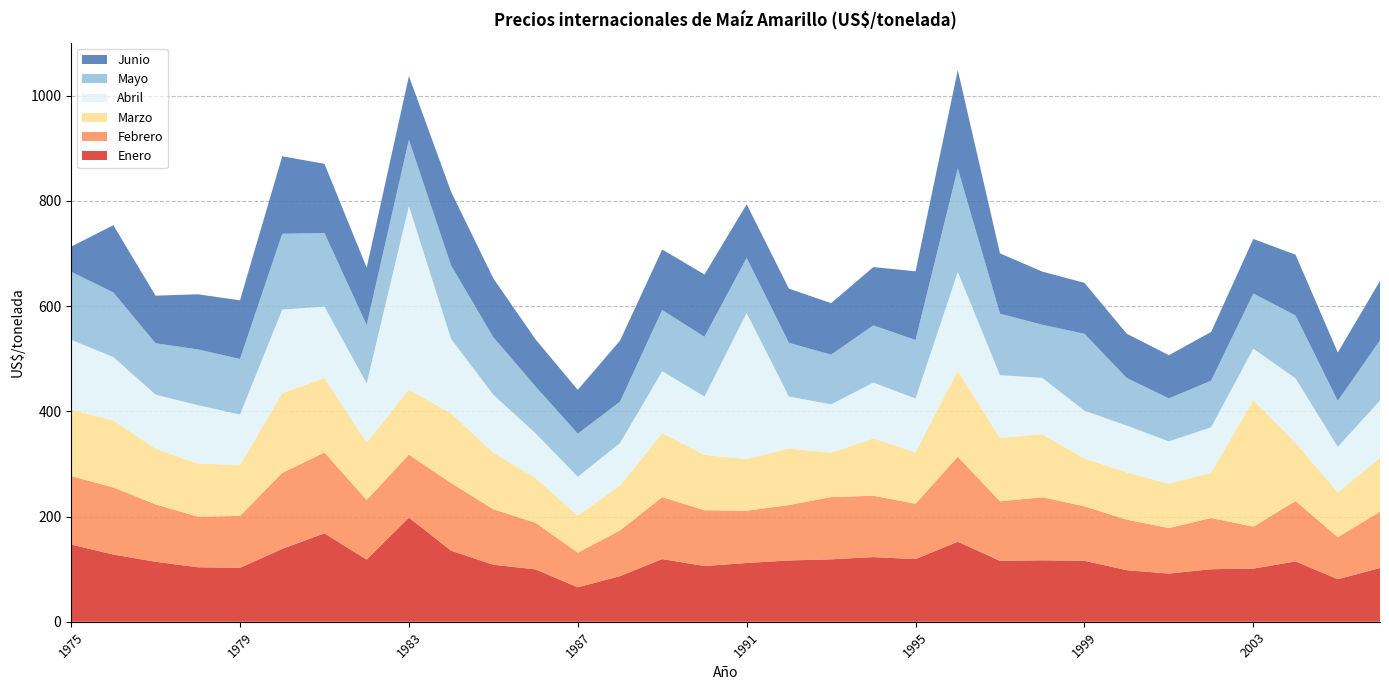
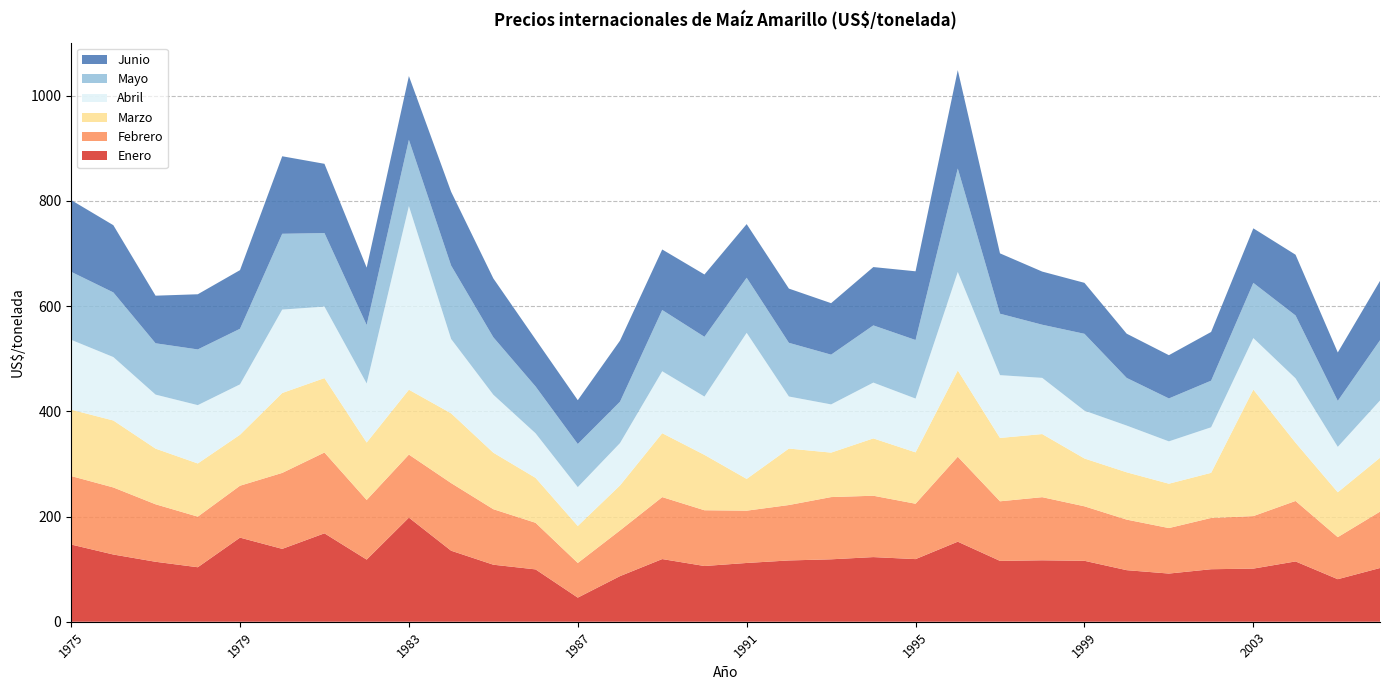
Junio, 1975: 50 -> 140
Enero, 1979: 100 -> 160
Enero, 1987: 70 -> 50
Marzo, 1991: 100 -> 60
Febrero, 2003: 80 -> 100
